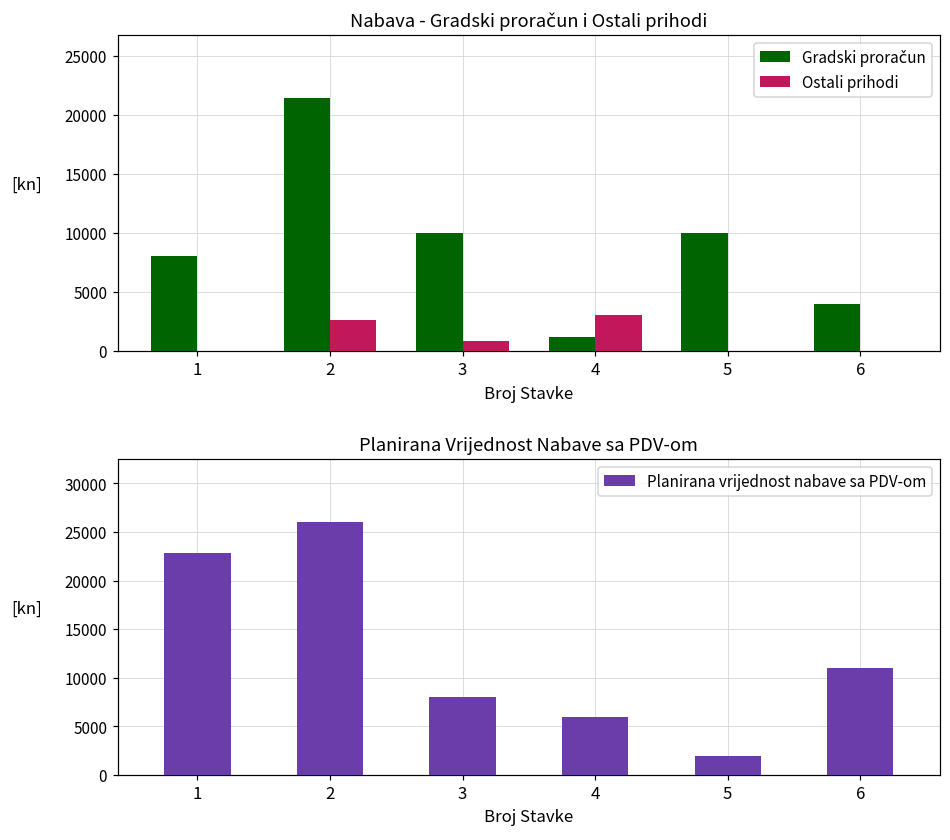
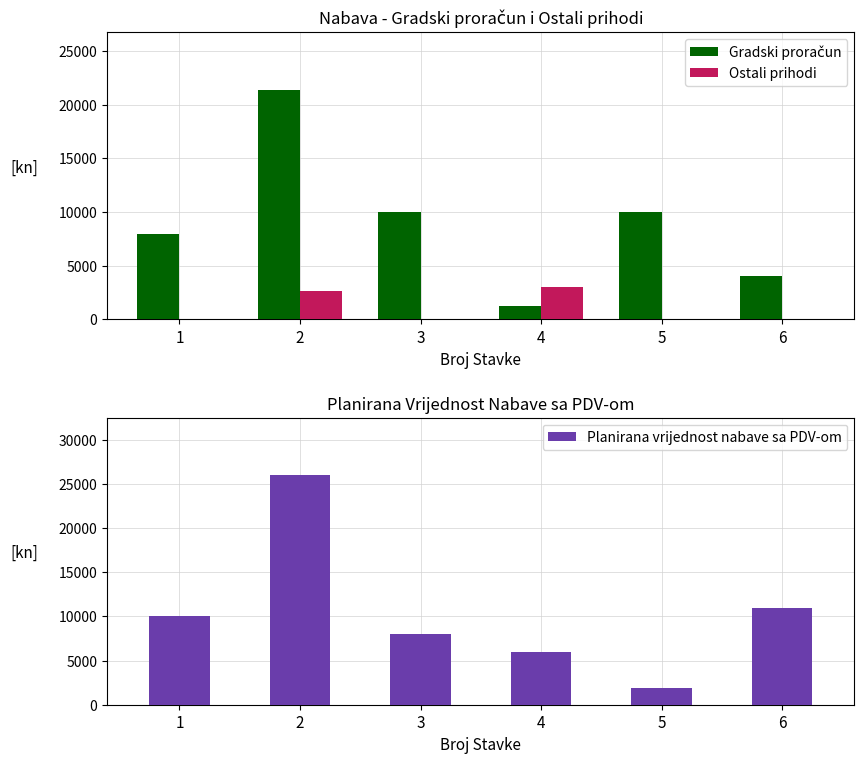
Nabava - Gradski proračun i Ostali prihodi, Ostali prihodi, 3: 800 -> 0
Planirana Vrijednost Nabave sa PDV-om, 1: 23000 -> 10000
